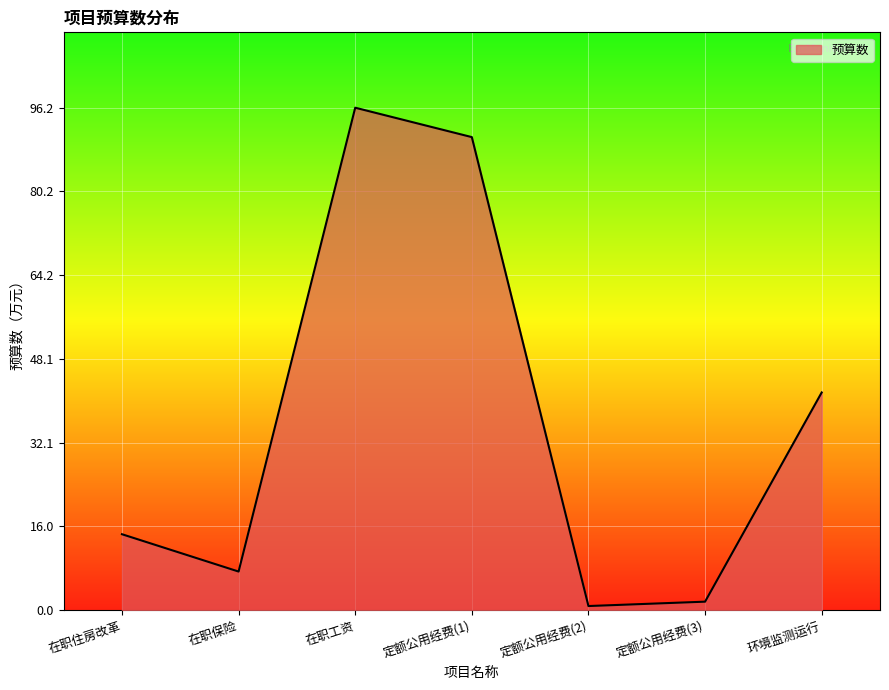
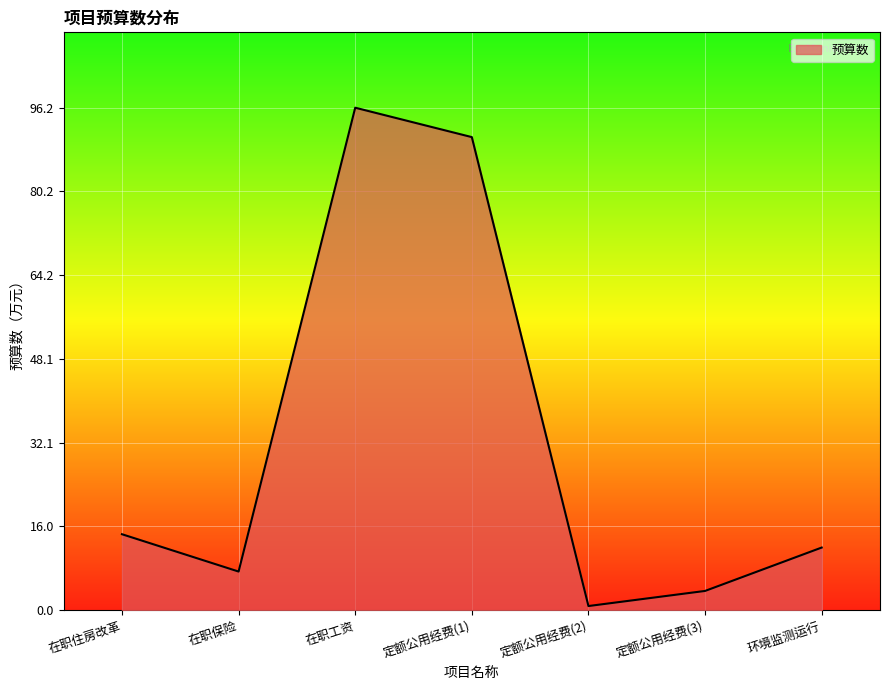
定额公用经费(3): 2 -> 4
环境监测运行: 42 -> 12
